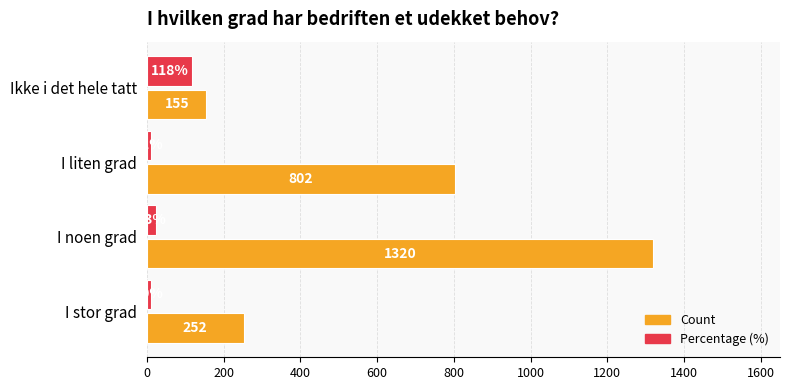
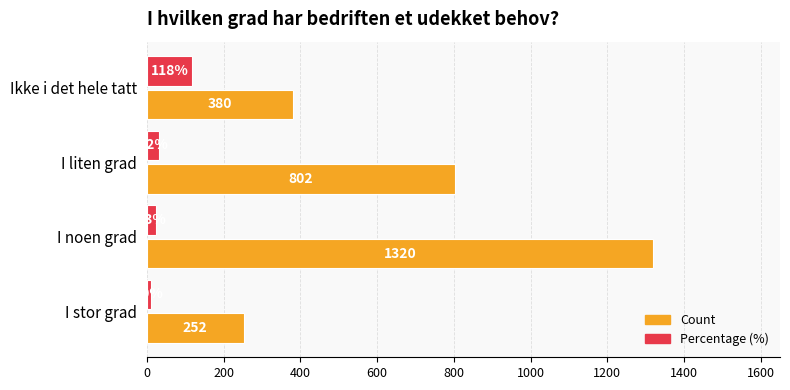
Count, Ikke i det hele tatt: 155 -> 380
Percentage (%), I liten grad: 10 -> 30
